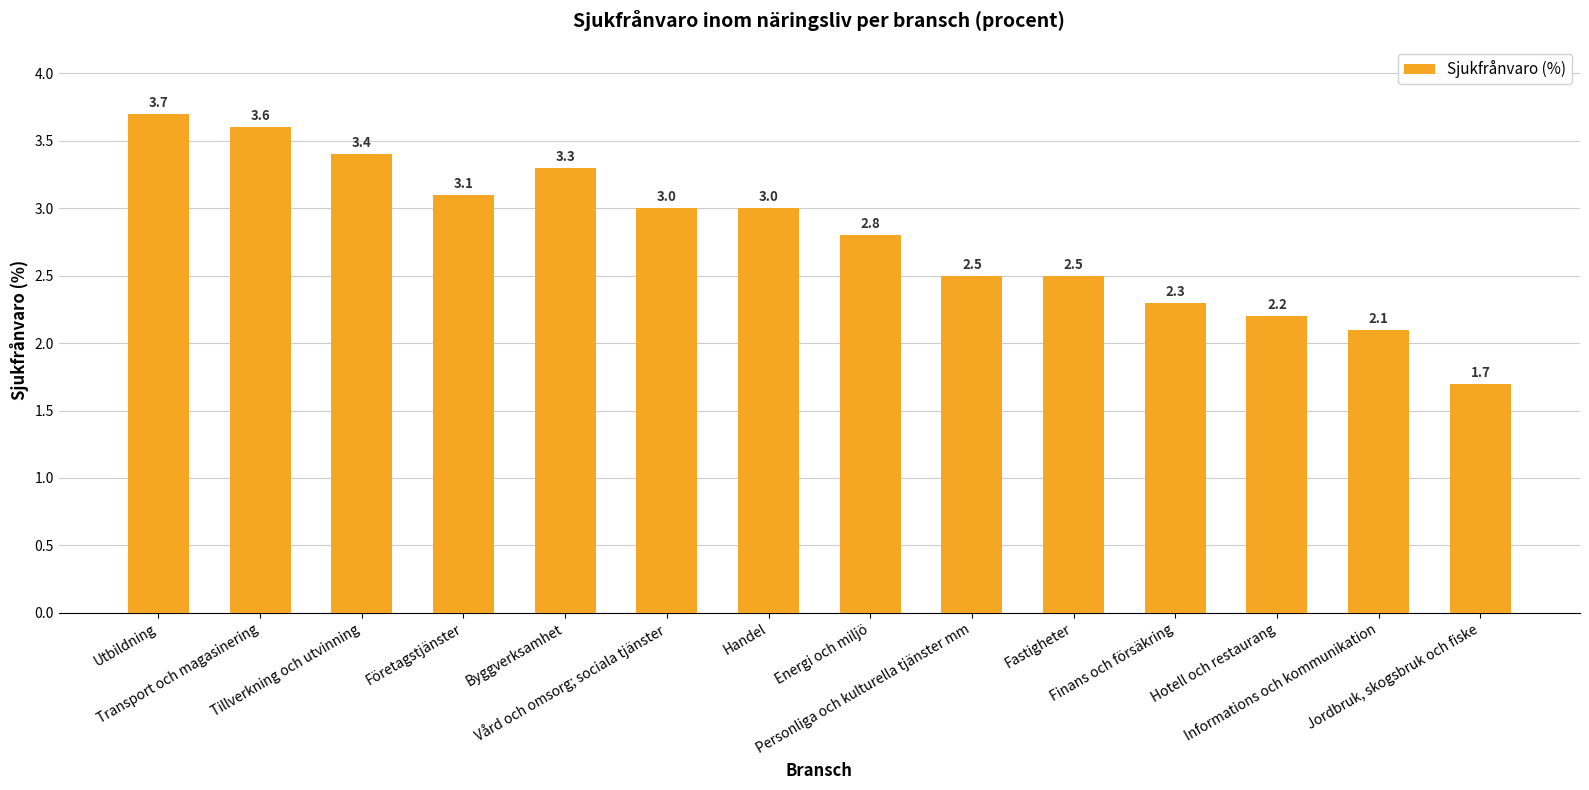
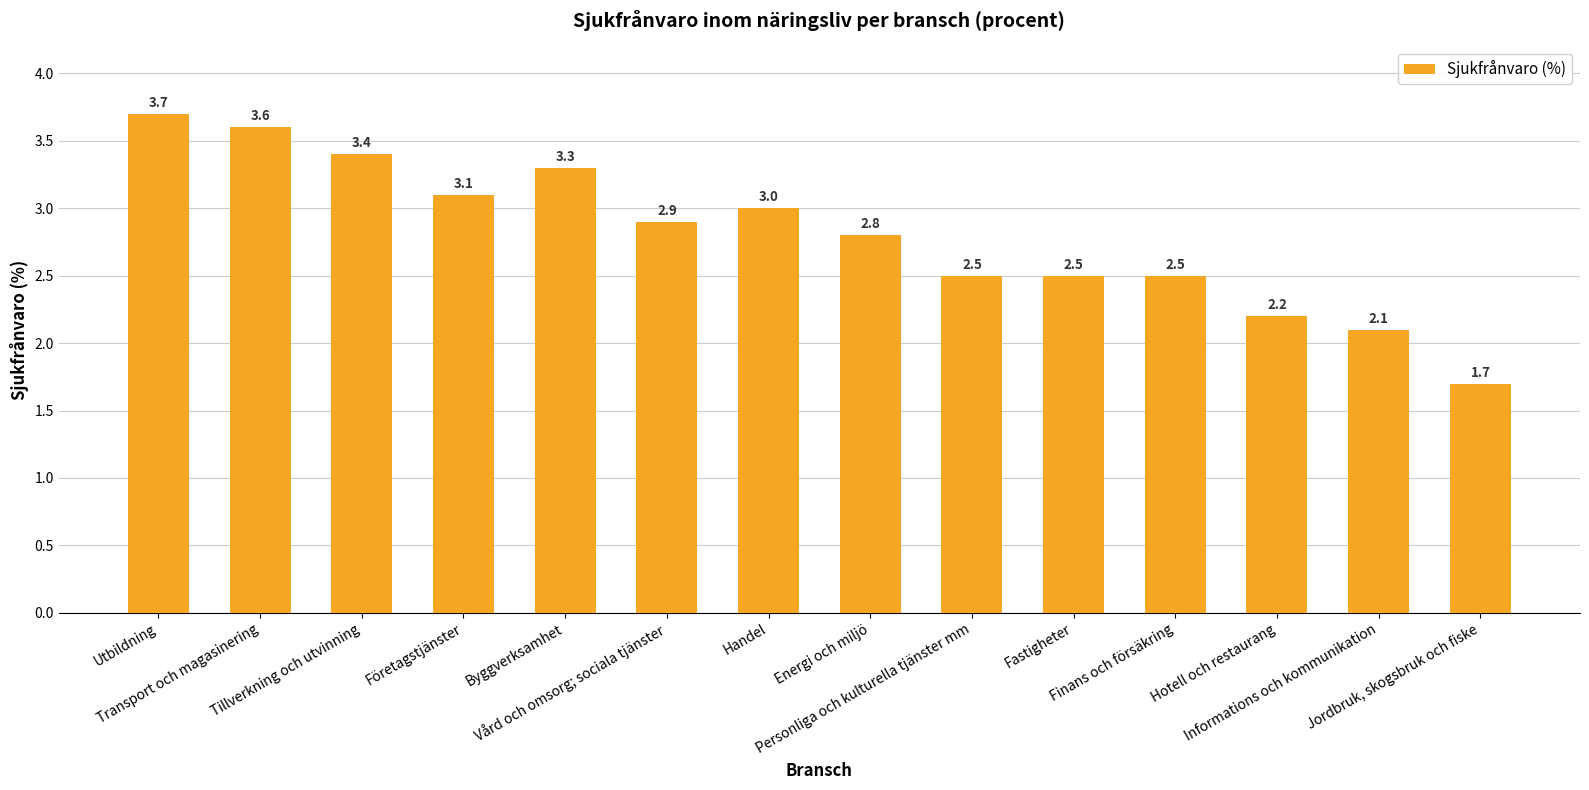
Vård och omsorg; sociala tjänster: 3.0 -> 2.9
Finans och försäkring: 2.3 -> 2.5
